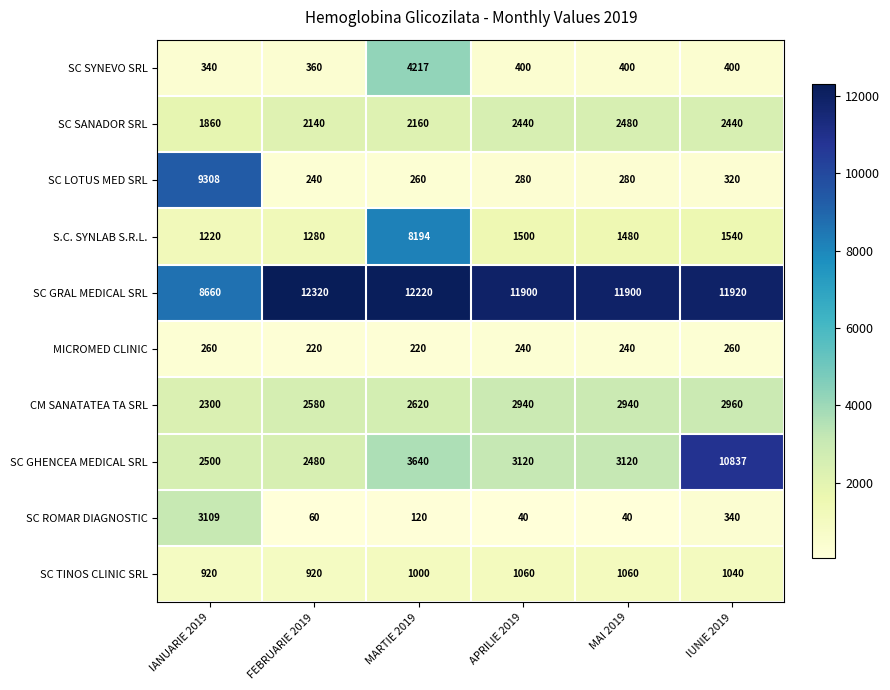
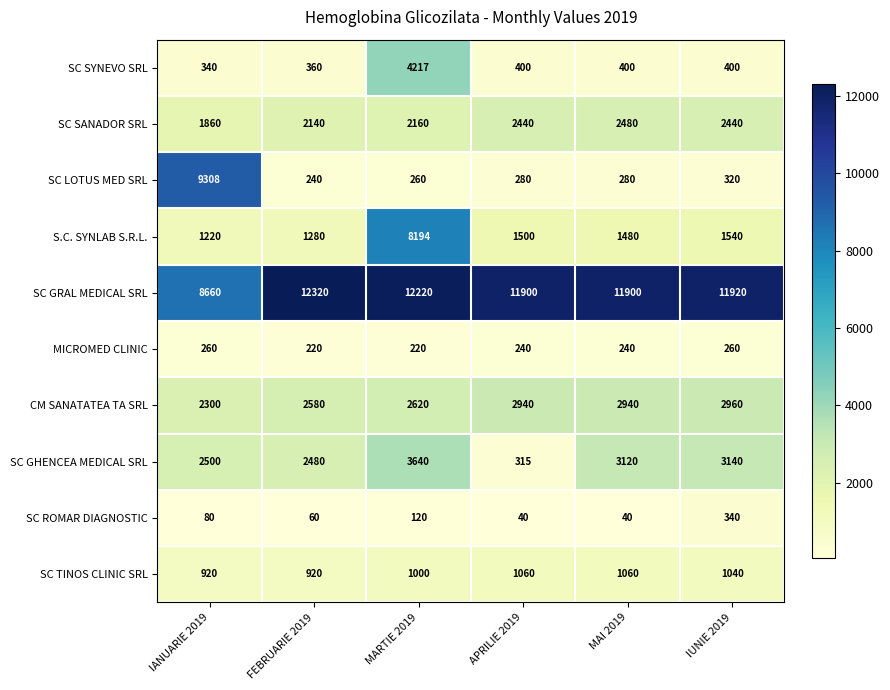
SC GHENCEA MEDICAL SRL, APRILIE 2019: 3120 -> 315
SC GHENCEA MEDICAL SRL, IUNIE 2019: 10837 -> 3140
SC ROMAR DIAGNOSTIC, IANUARIE 2019: 3109 -> 80
